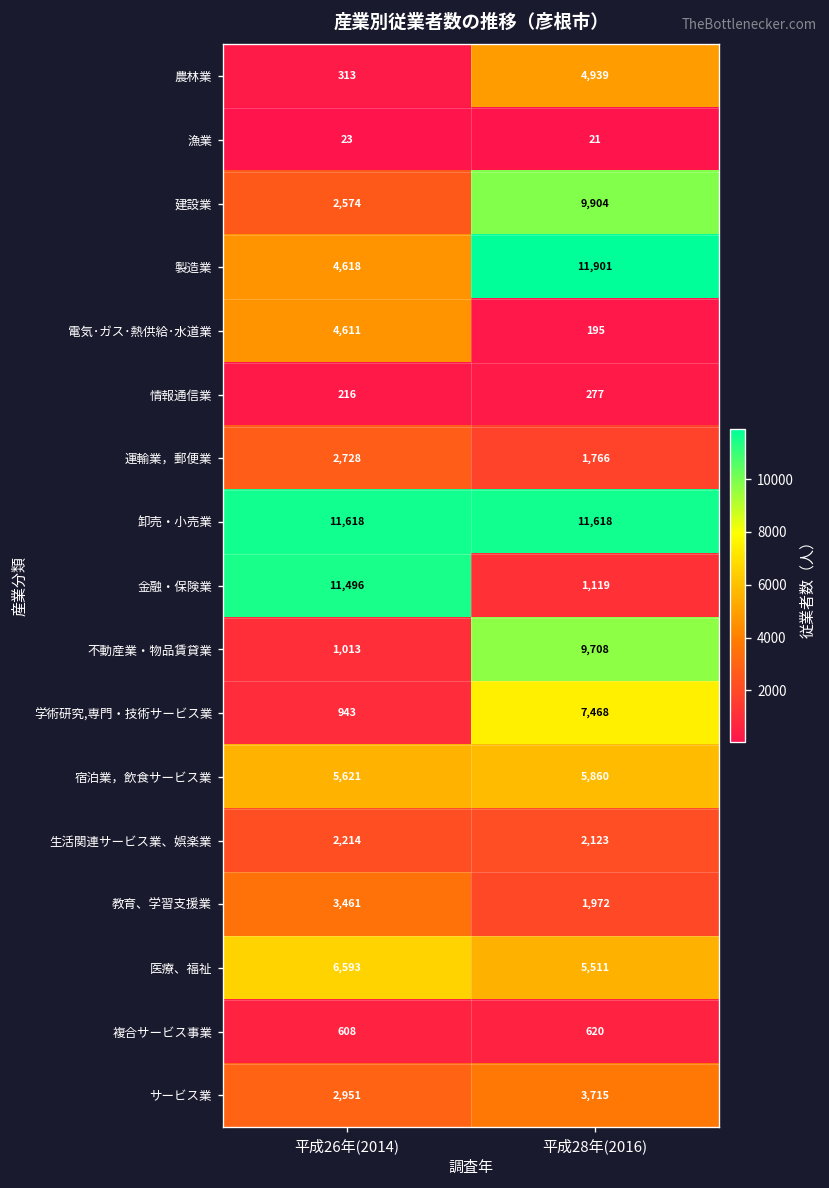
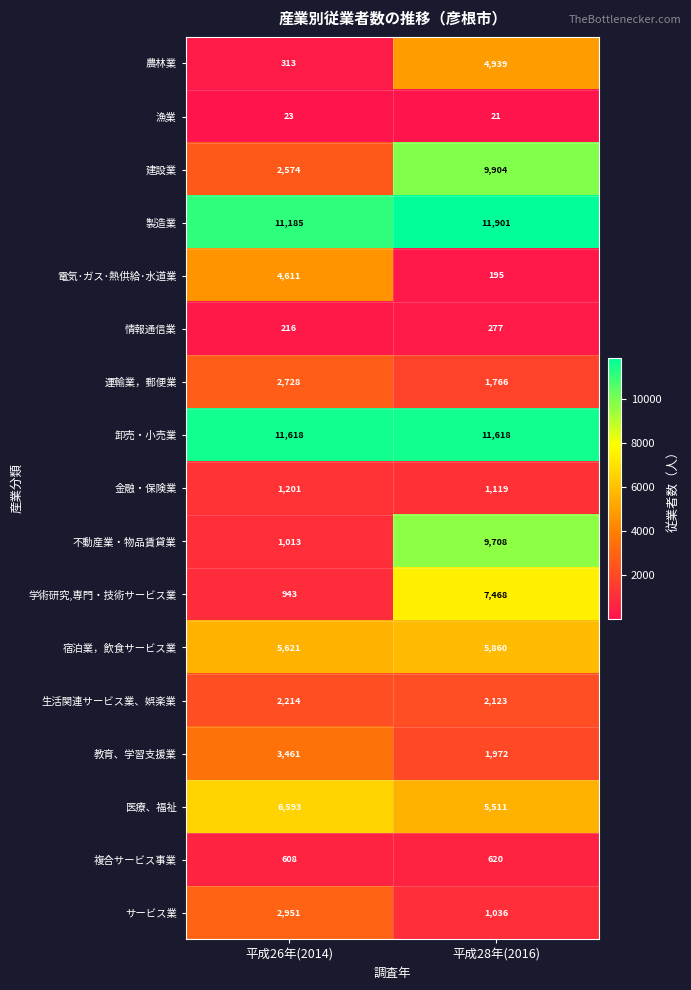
製造業, 平成26年(2014): 4,618 -> 11,185
金融・保険業, 平成26年(2014): 11,496 -> 1,201
サービス業, 平成28年(2016): 3,715 -> 1,036
